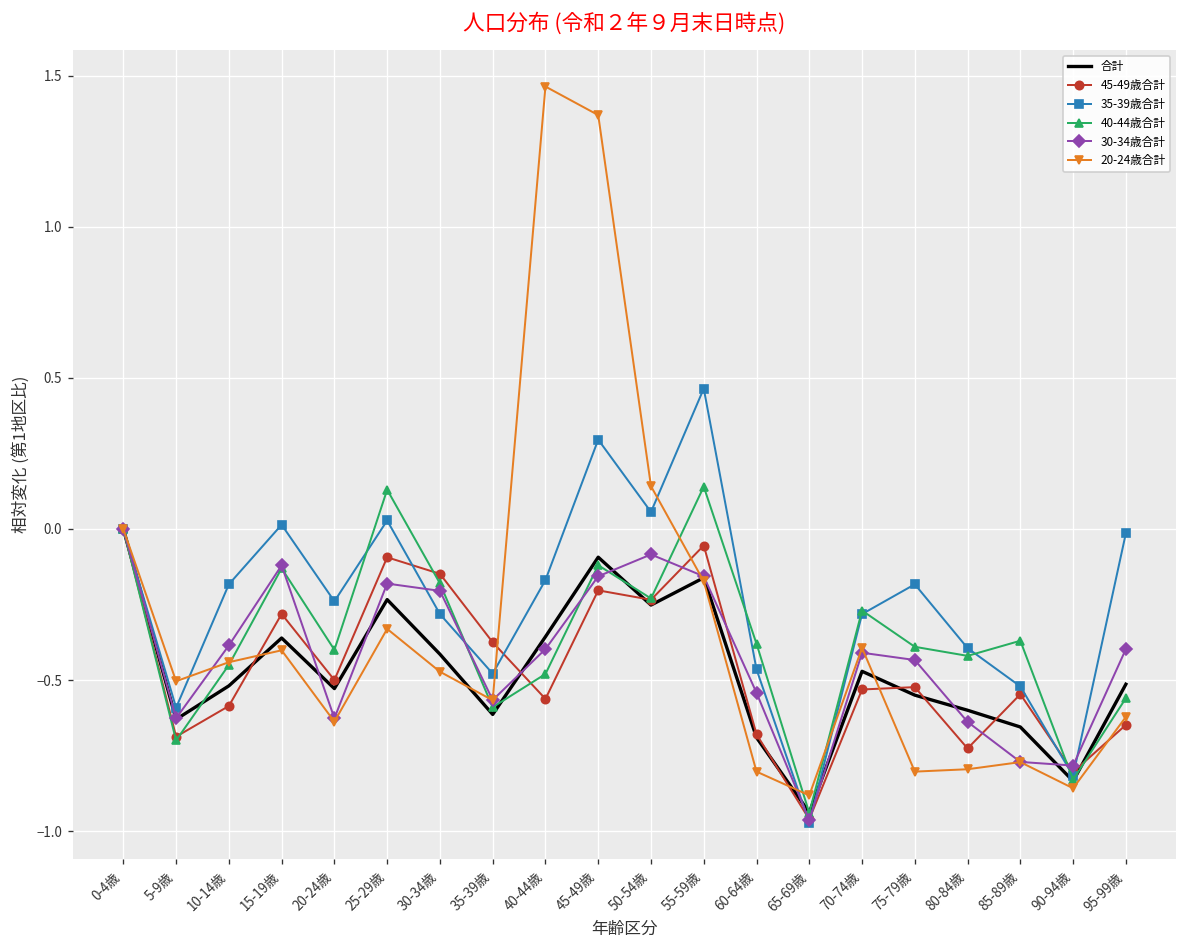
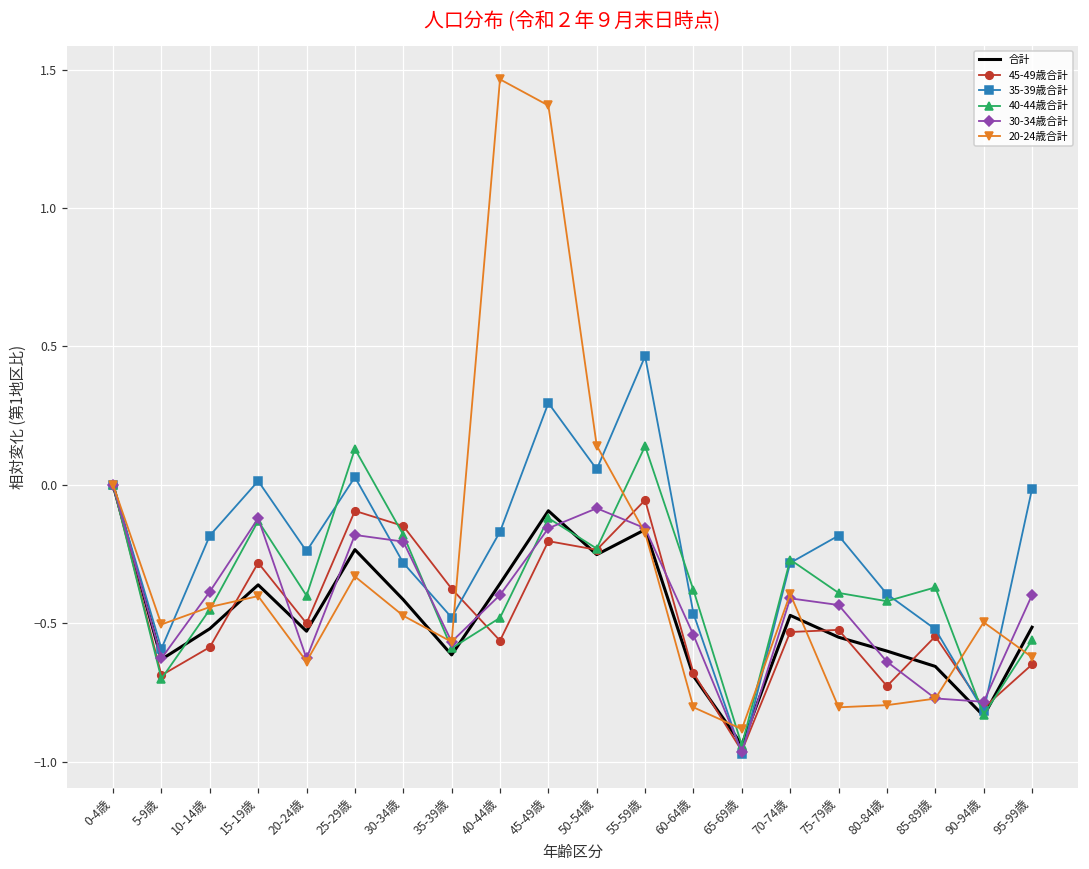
20-24歳合計, 90-94歳: -0.86 -> -0.50
